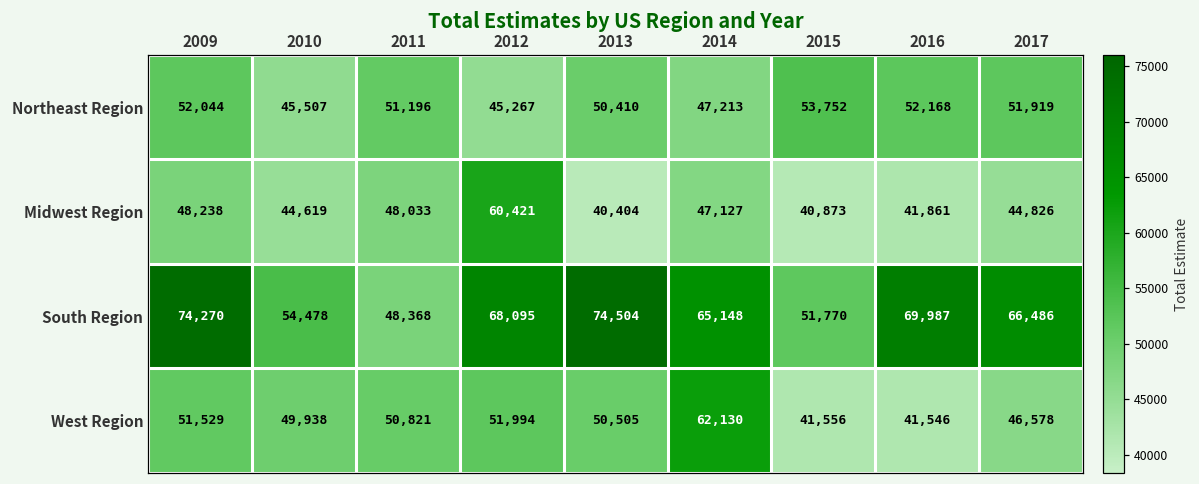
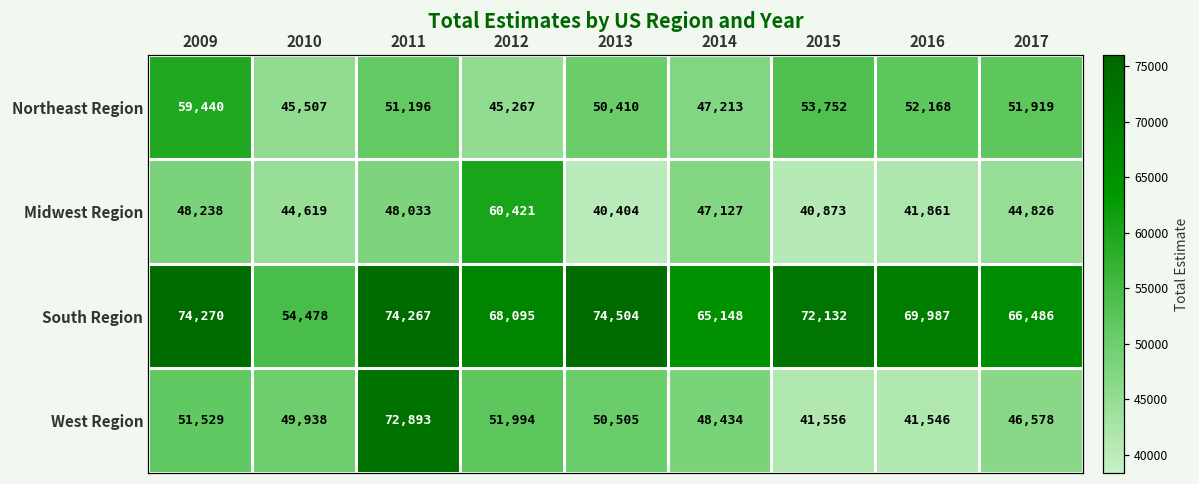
Northeast Region, 2009: 52,044 -> 59,440
South Region, 2011: 48,368 -> 74,267
South Region, 2015: 51,770 -> 72,132
West Region, 2011: 50,821 -> 72,893
West Region, 2014: 62,130 -> 48,434
